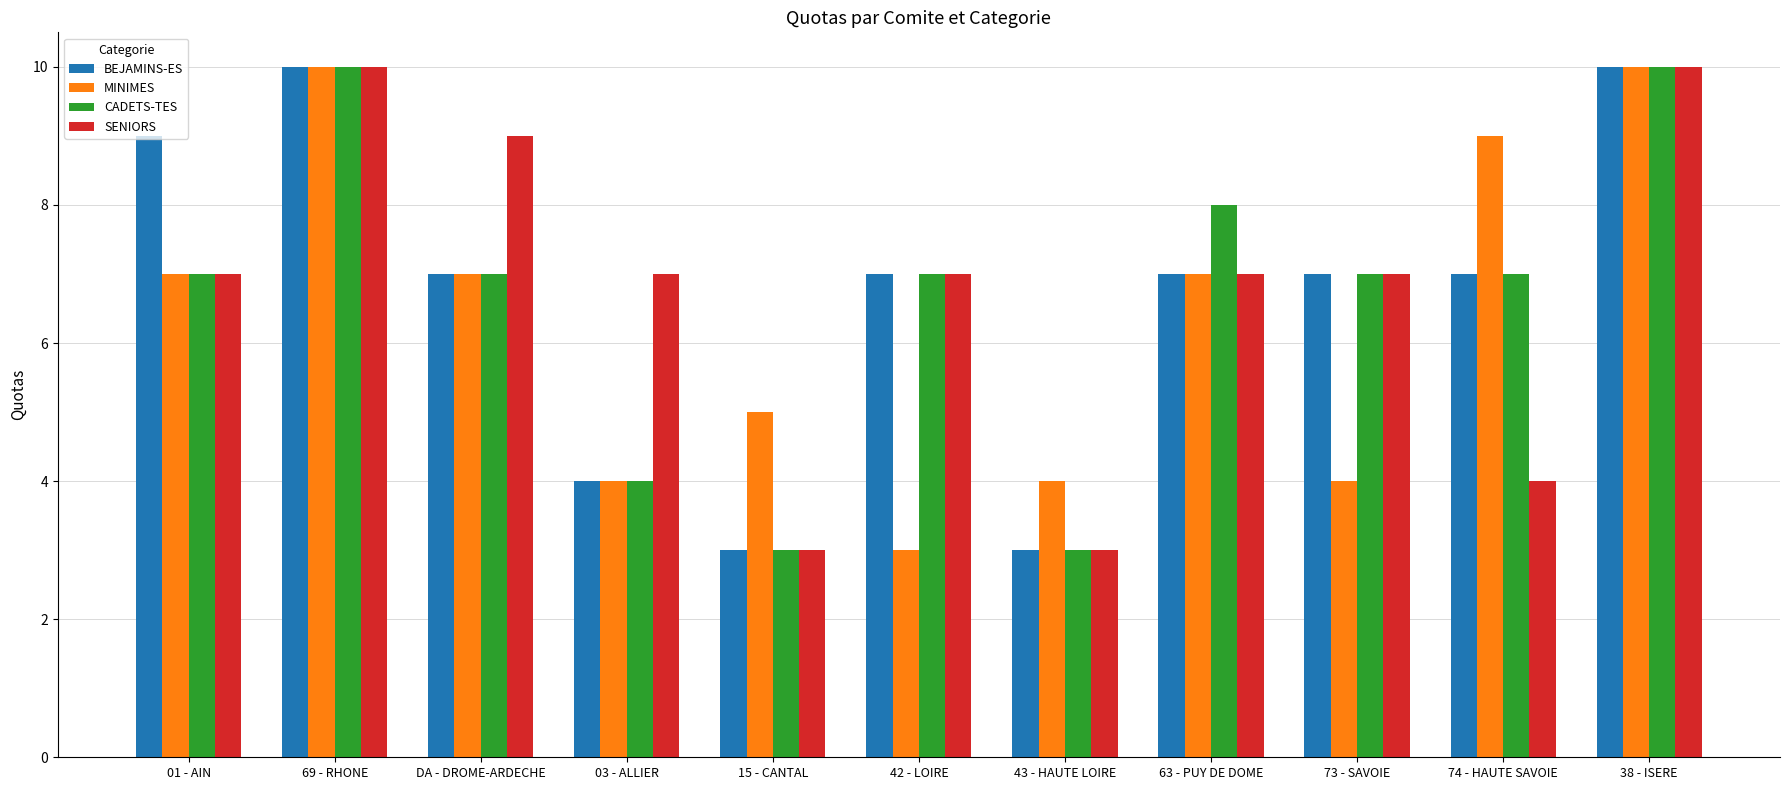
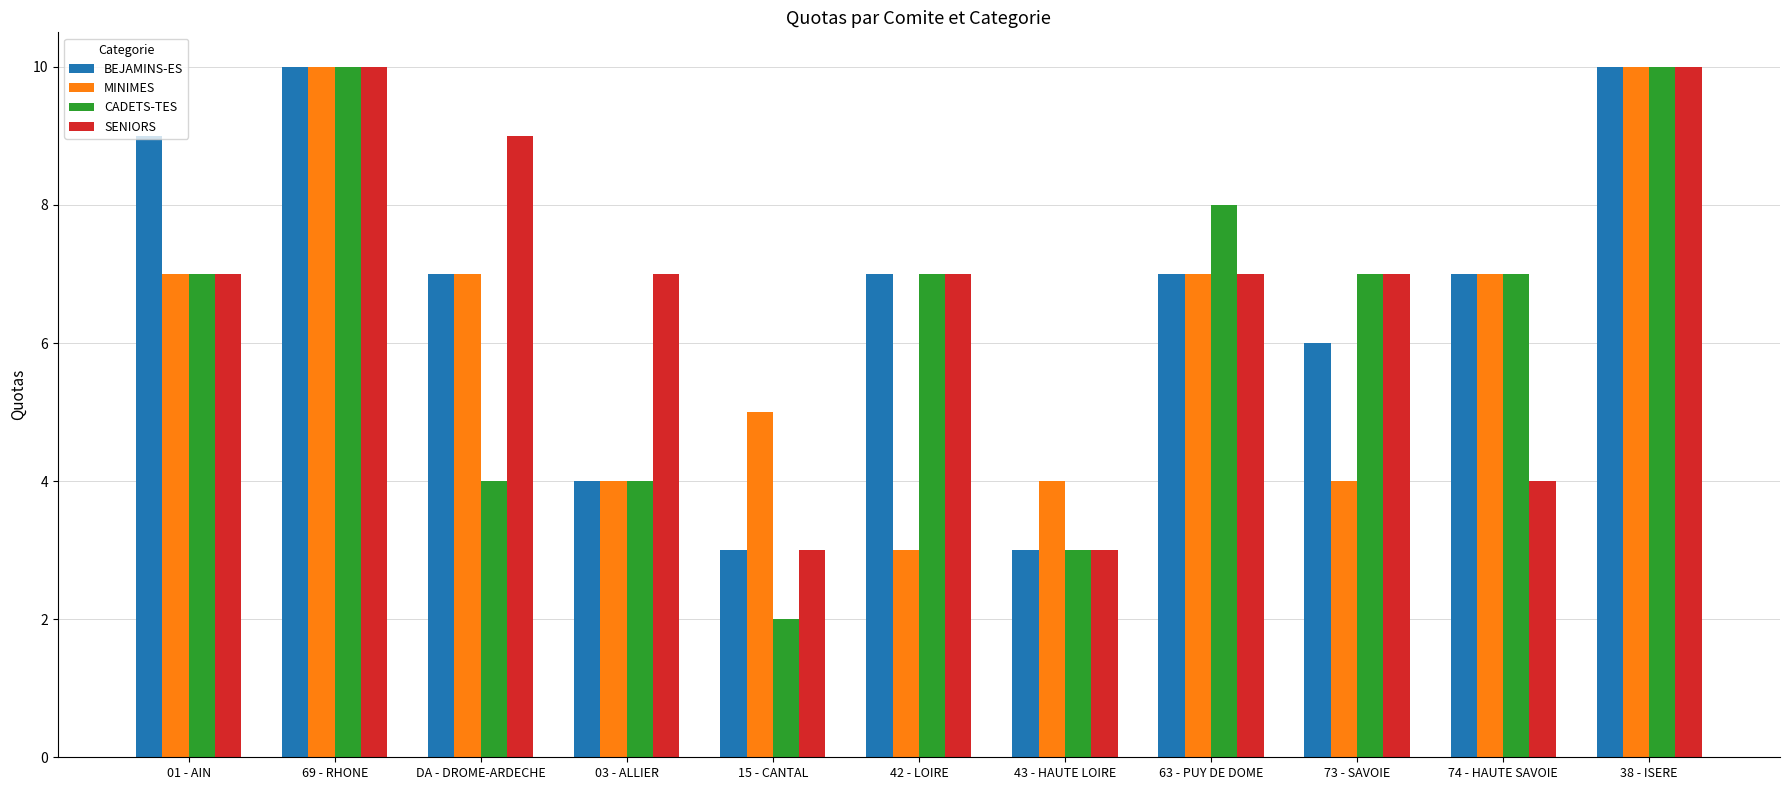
CADETS-TES, DA - DROME-ARDECHE: 7 -> 4
CADETS-TES, 15 - CANTAL: 3 -> 2
BEJAMINS-ES, 73 - SAVOIE: 7 -> 6
MINIMES, 74 - HAUTE SAVOIE: 9 -> 7
